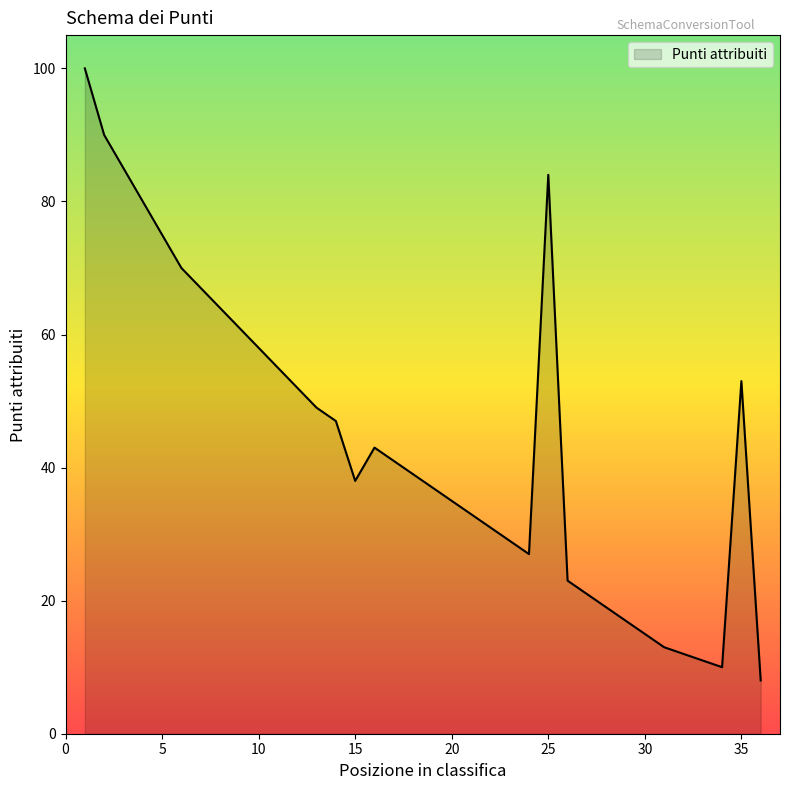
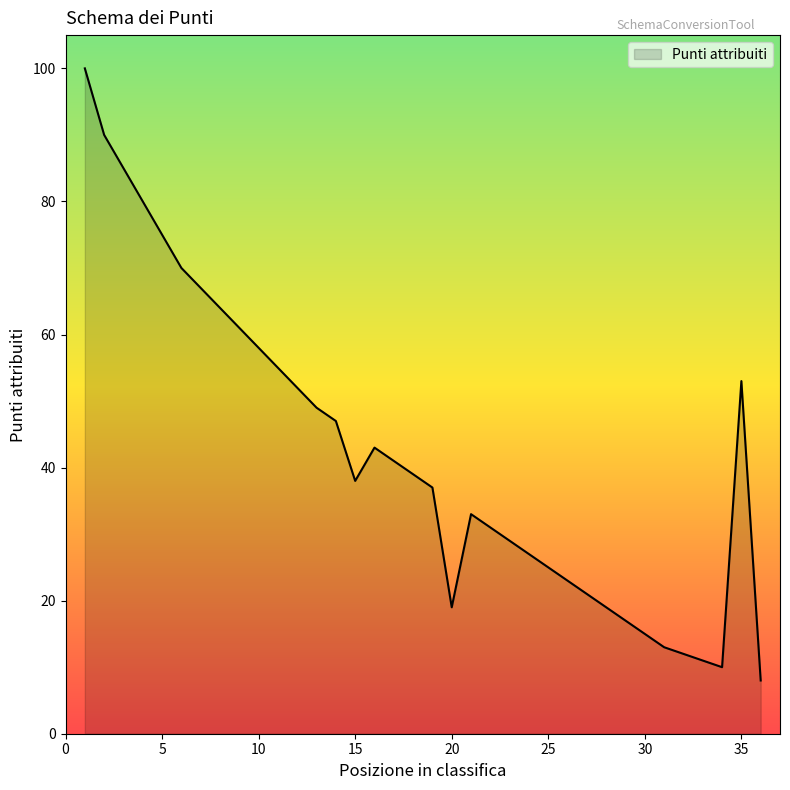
20: 35 -> 19
25: 84 -> 25
